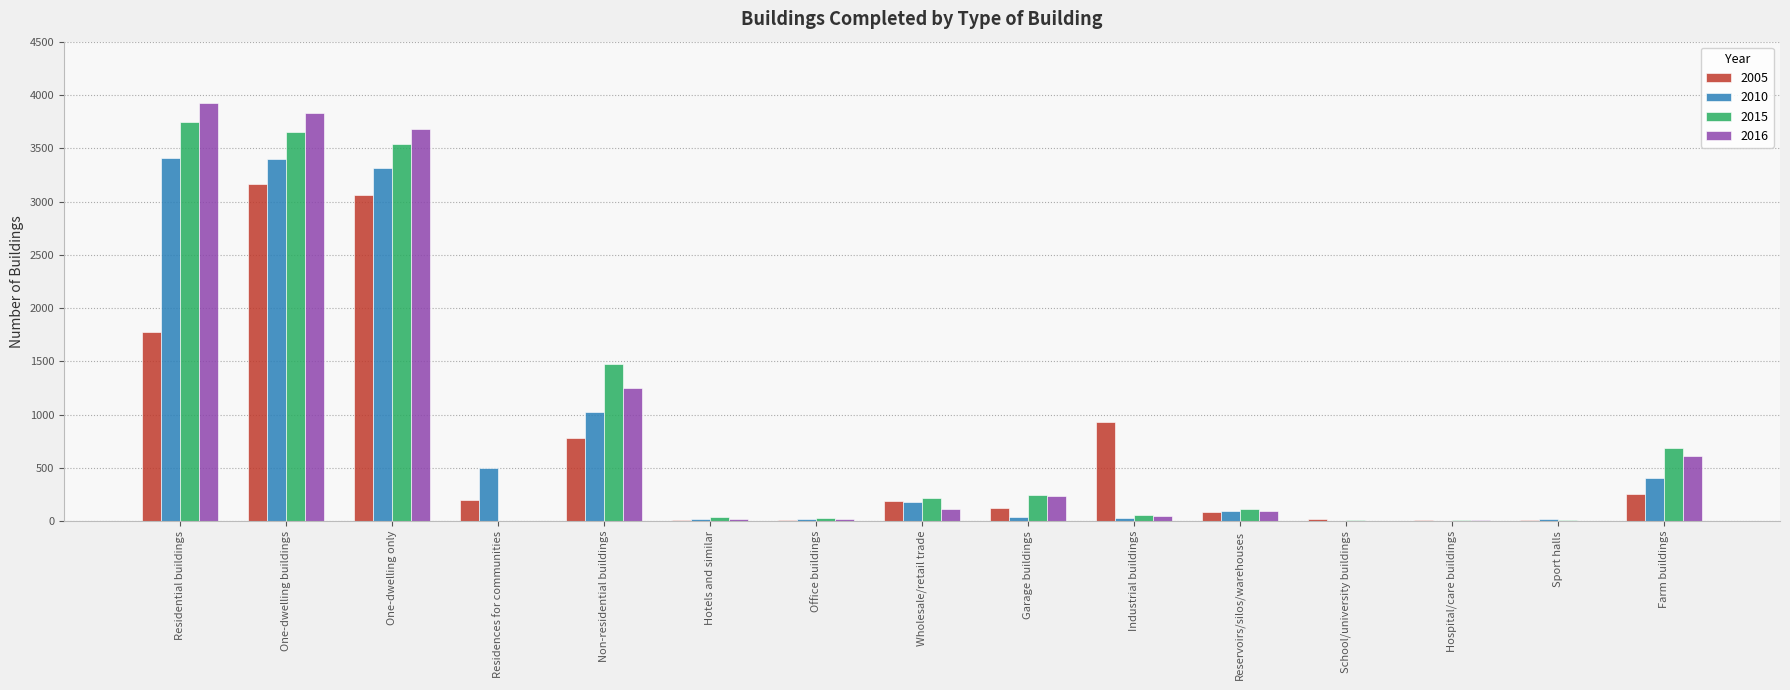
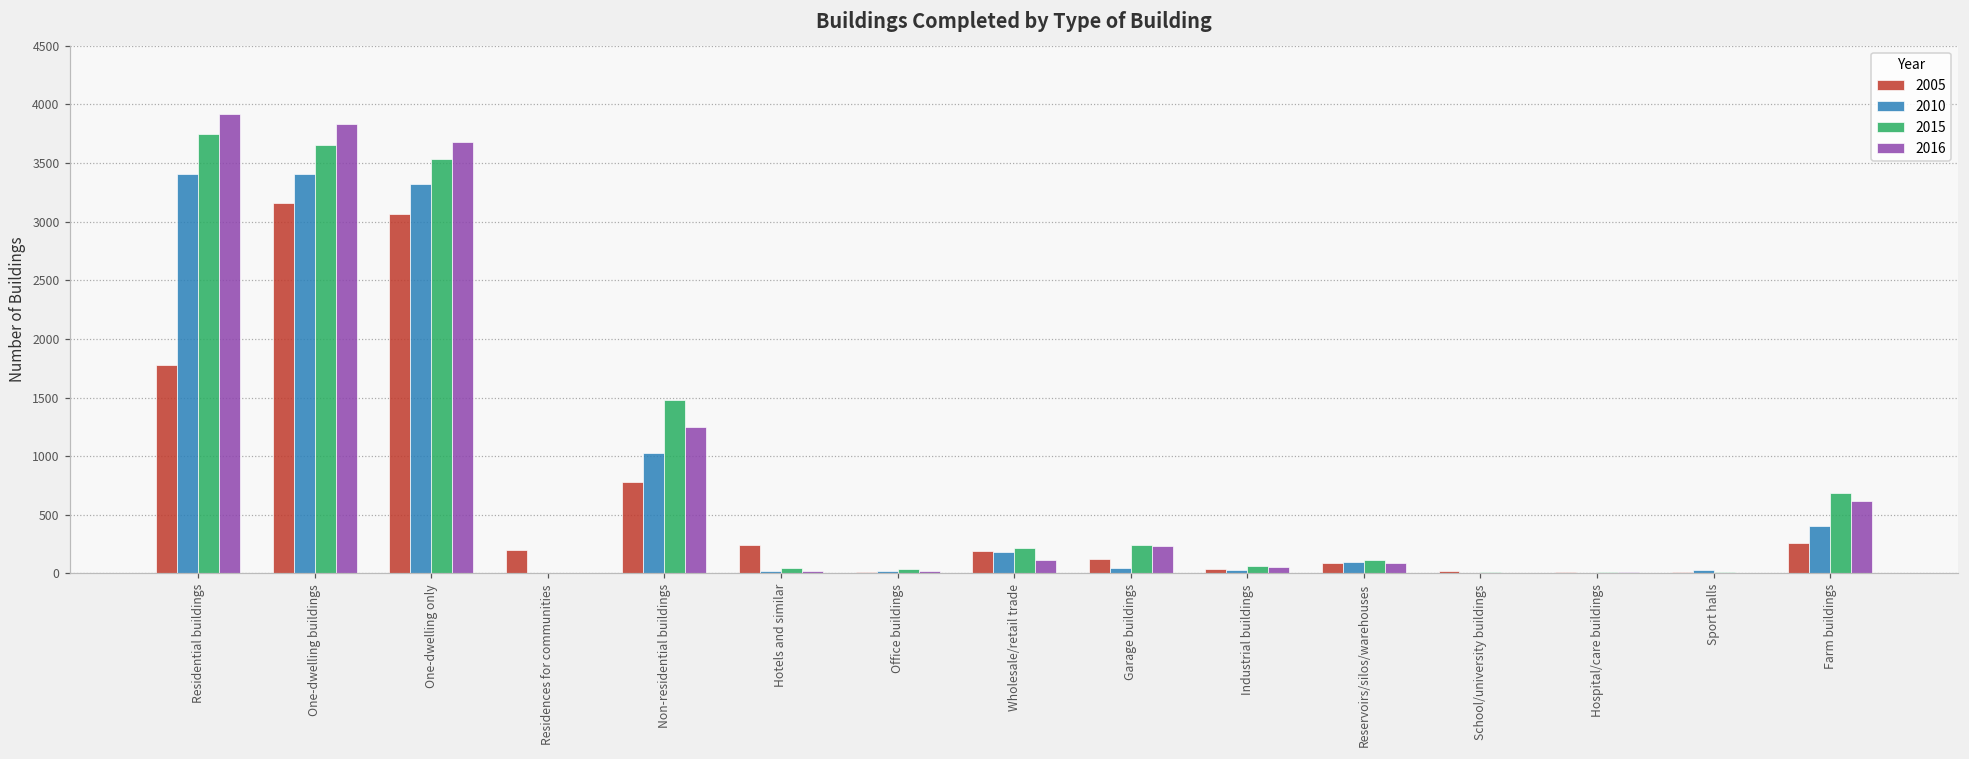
2010, Residences for communities: 500 -> 0
2005, Hotels and similar: 10 -> 240
2005, Industrial buildings: 930 -> 40
